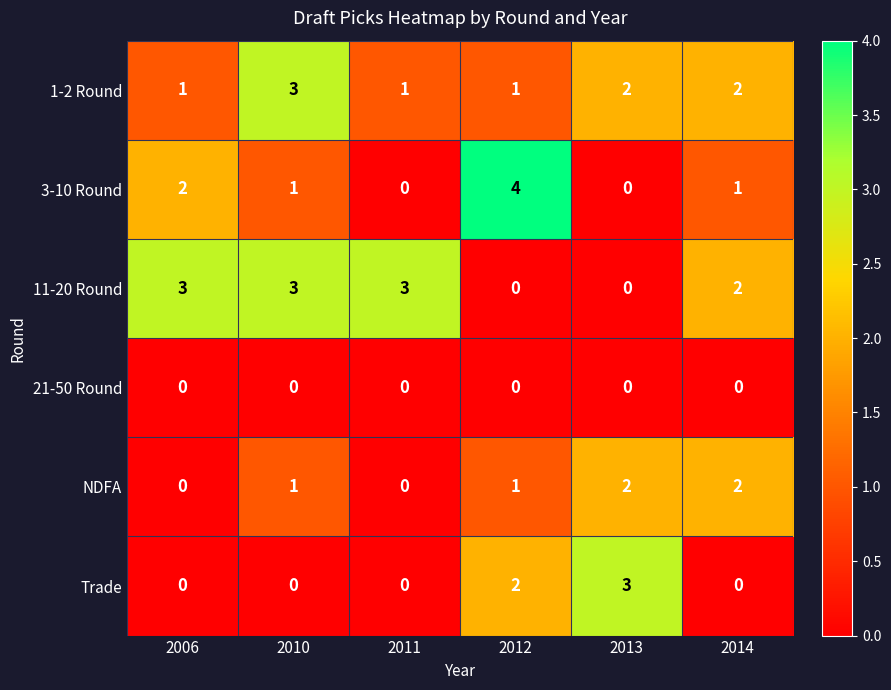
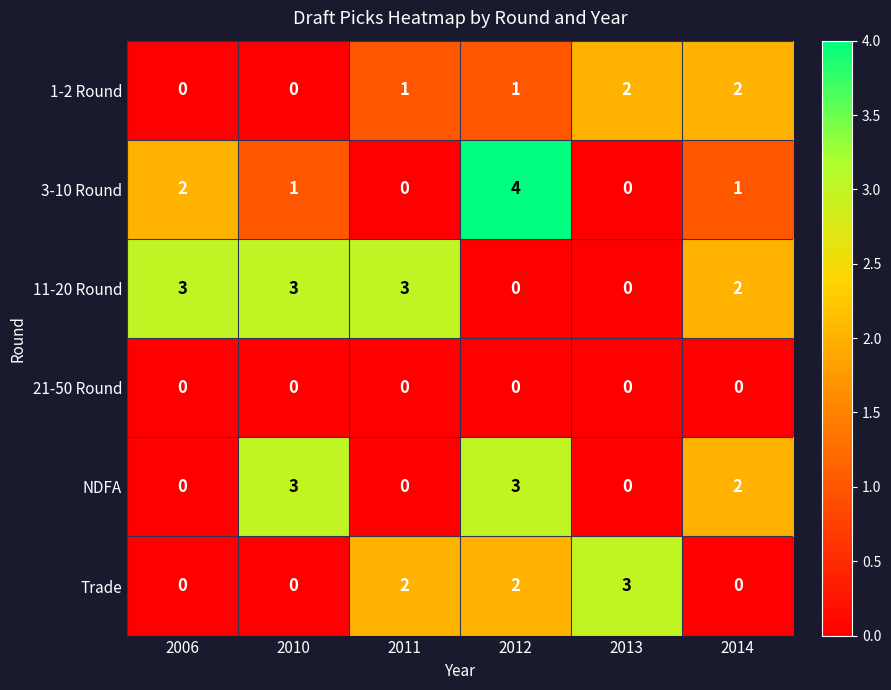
1-2 Round, 2006: 1 -> 0
1-2 Round, 2010: 3 -> 0
NDFA, 2010: 1 -> 3
NDFA, 2012: 1 -> 3
NDFA, 2013: 2 -> 0
Trade, 2011: 0 -> 2
